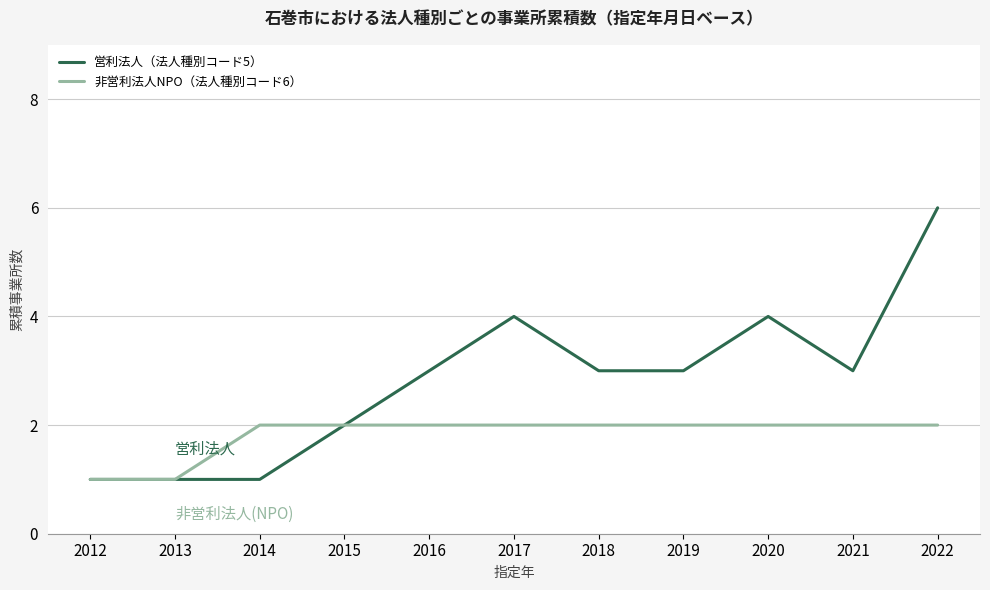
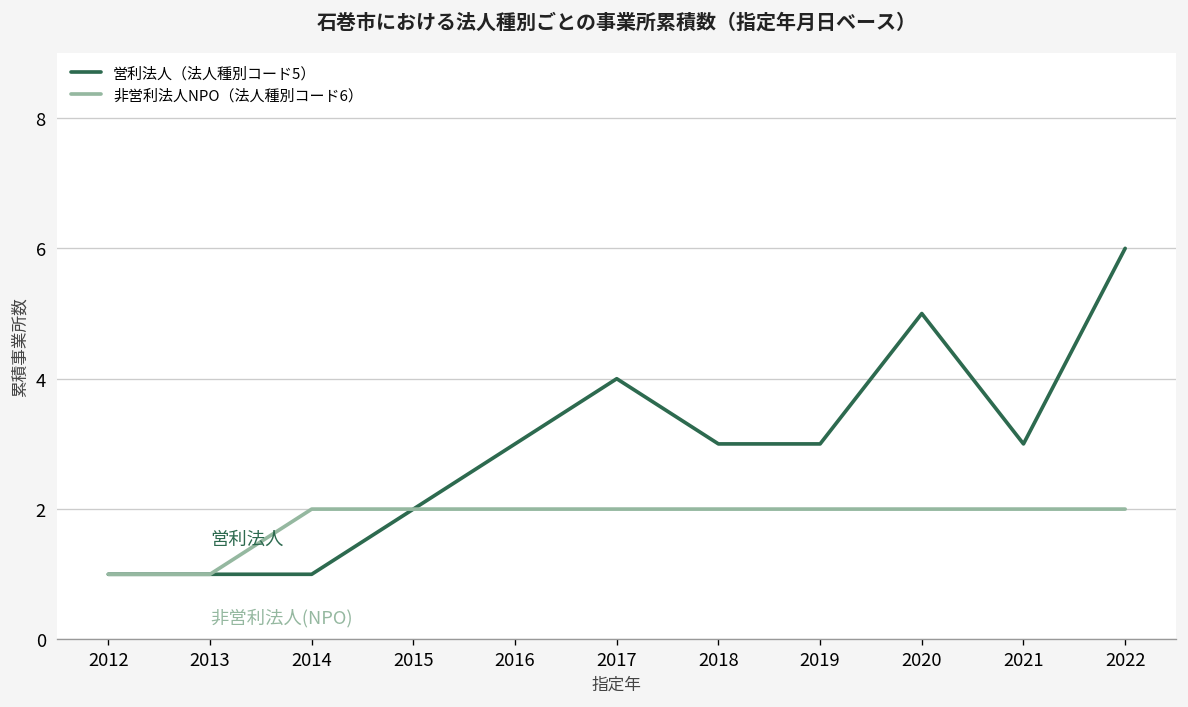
営利法人（法人種別コード5）, 2020: 4 -> 5
